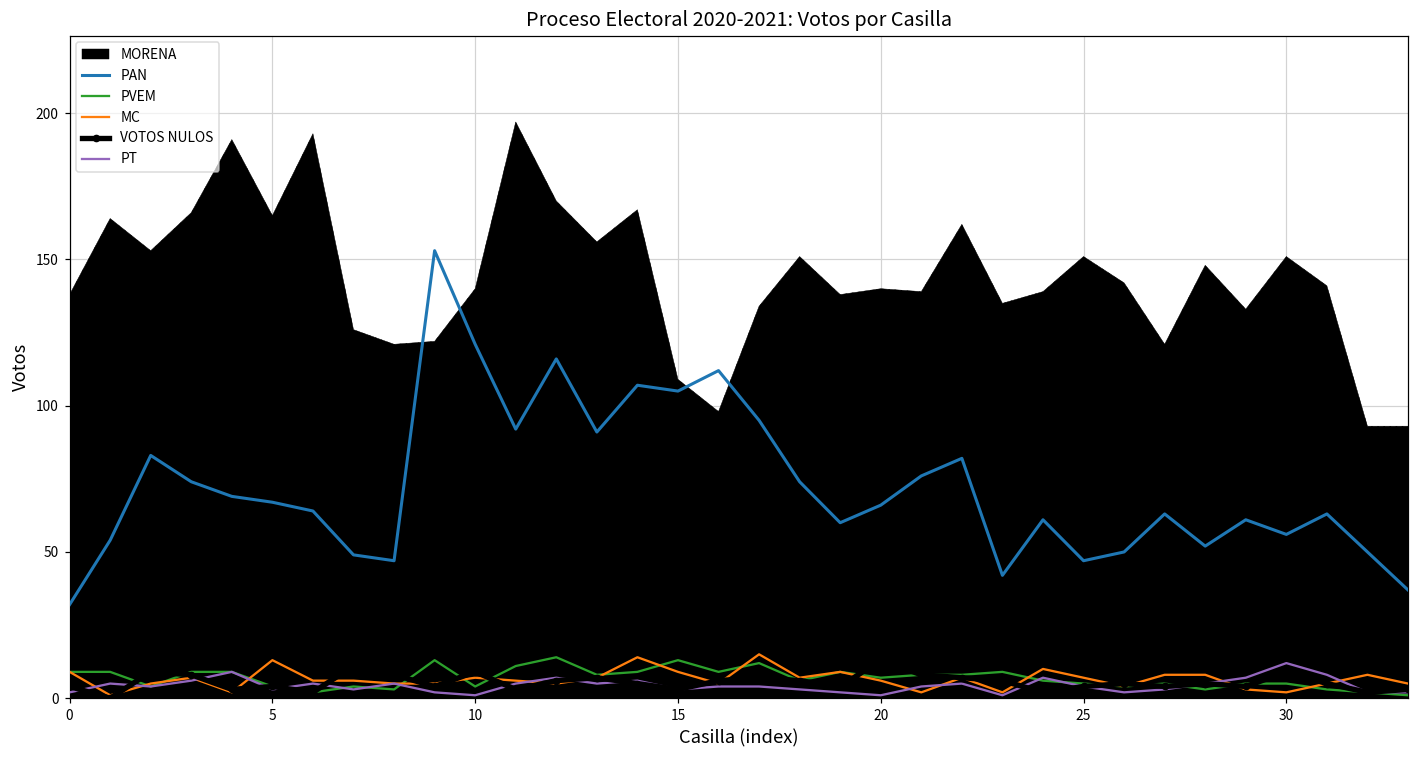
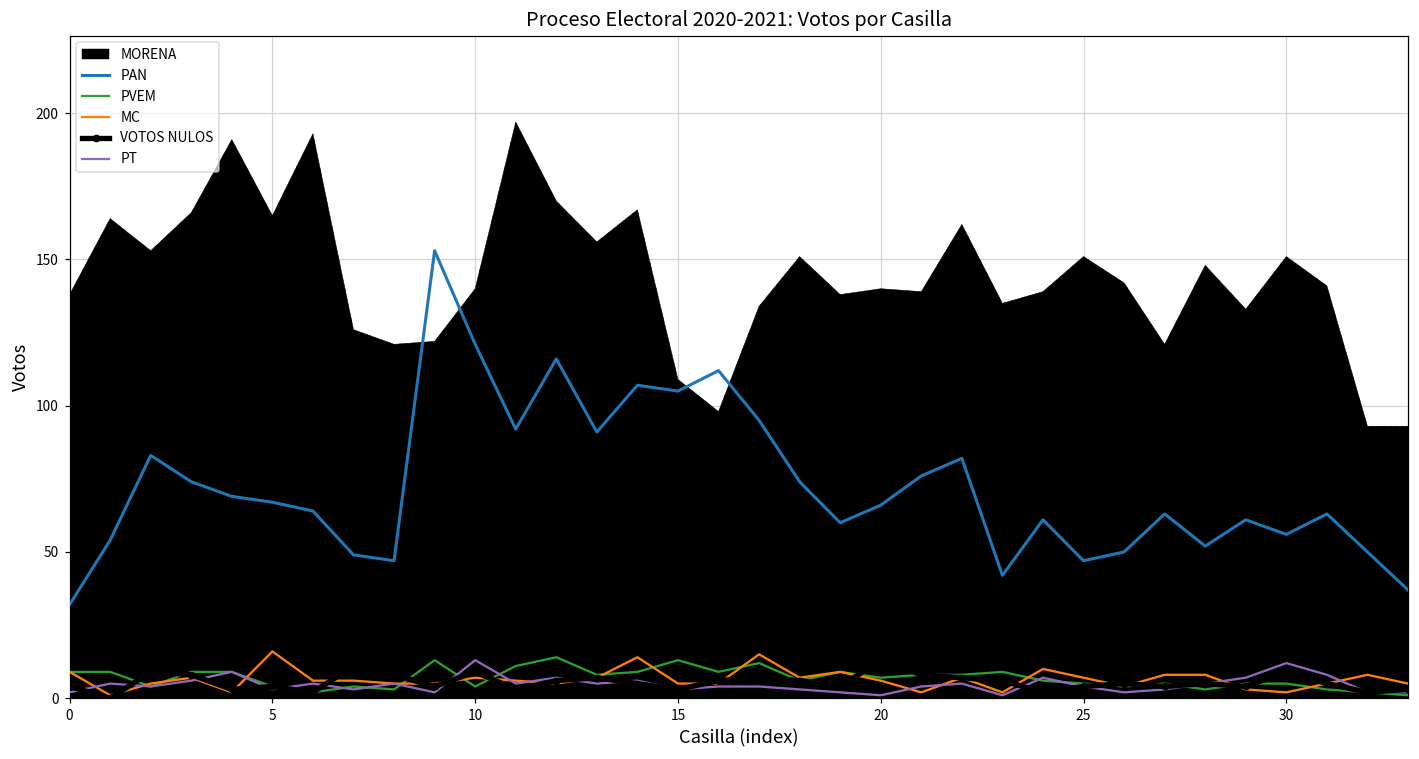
MC, 5: 13 -> 16
PT, 10: 1 -> 13
MC, 15: 9 -> 5
